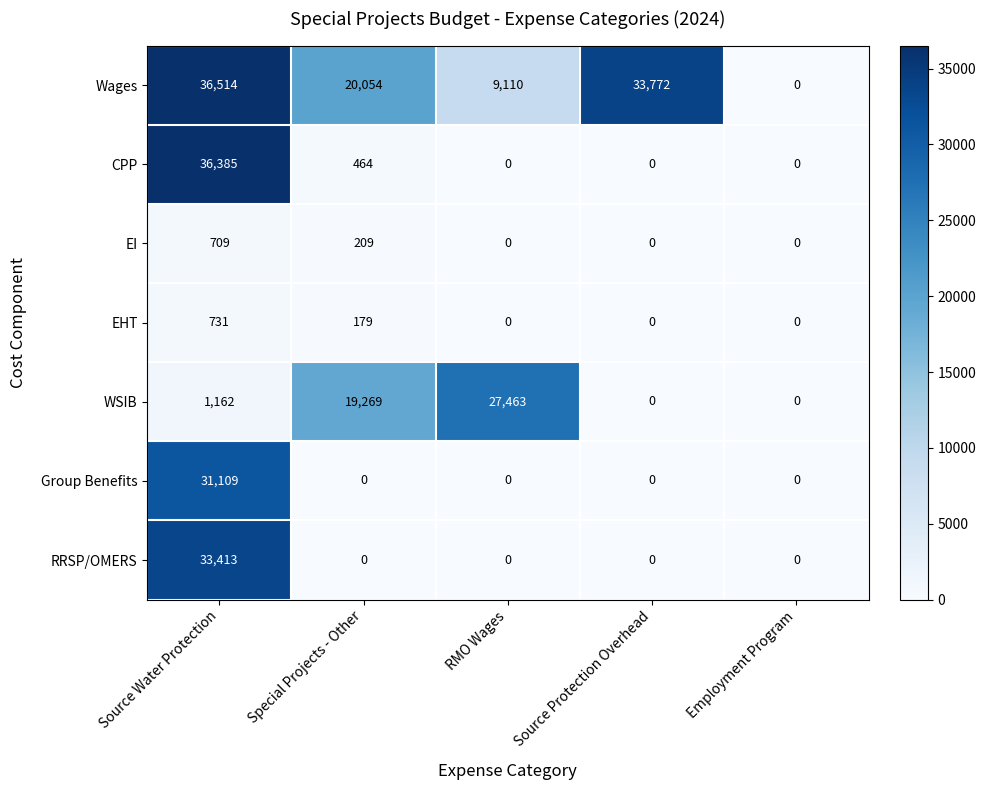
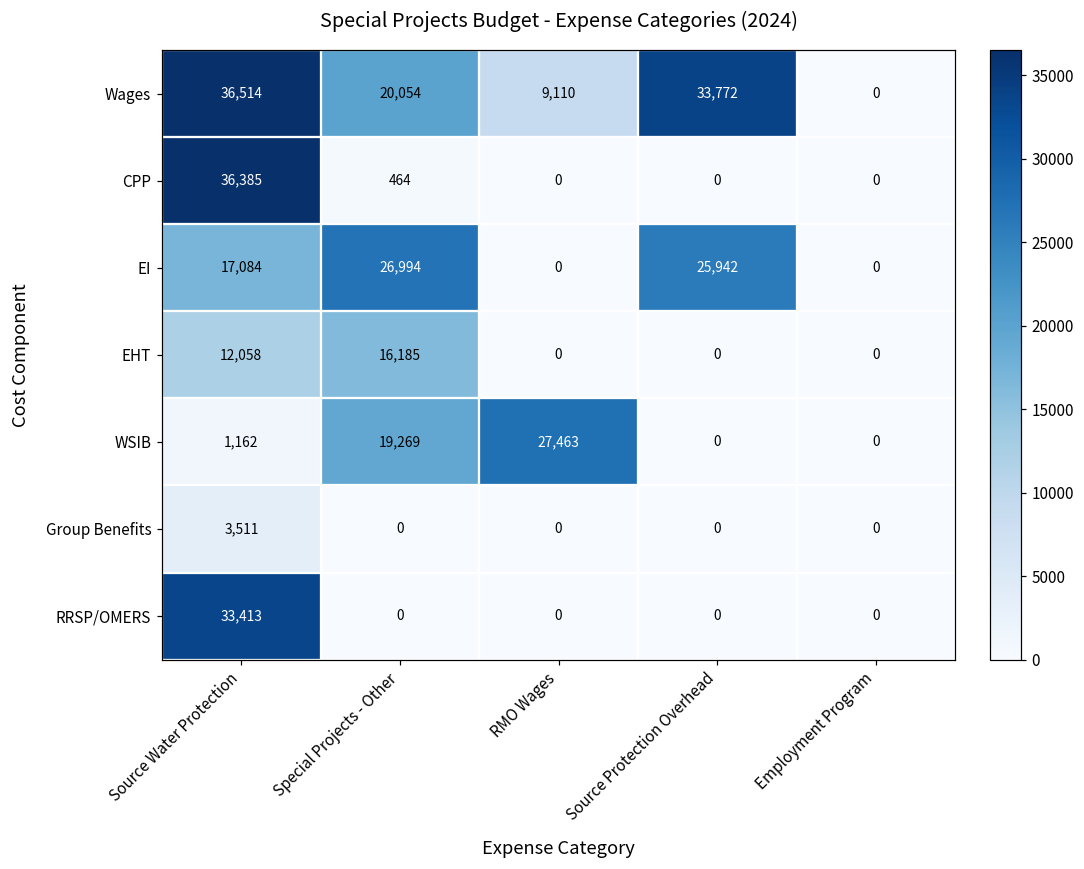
EI, Source Water Protection: 709 -> 17,084
EI, Special Projects - Other: 209 -> 26,994
EI, Source Protection Overhead: 0 -> 25,942
EHT, Source Water Protection: 731 -> 12,058
EHT, Special Projects - Other: 179 -> 16,185
Group Benefits, Source Water Protection: 31,109 -> 3,511
